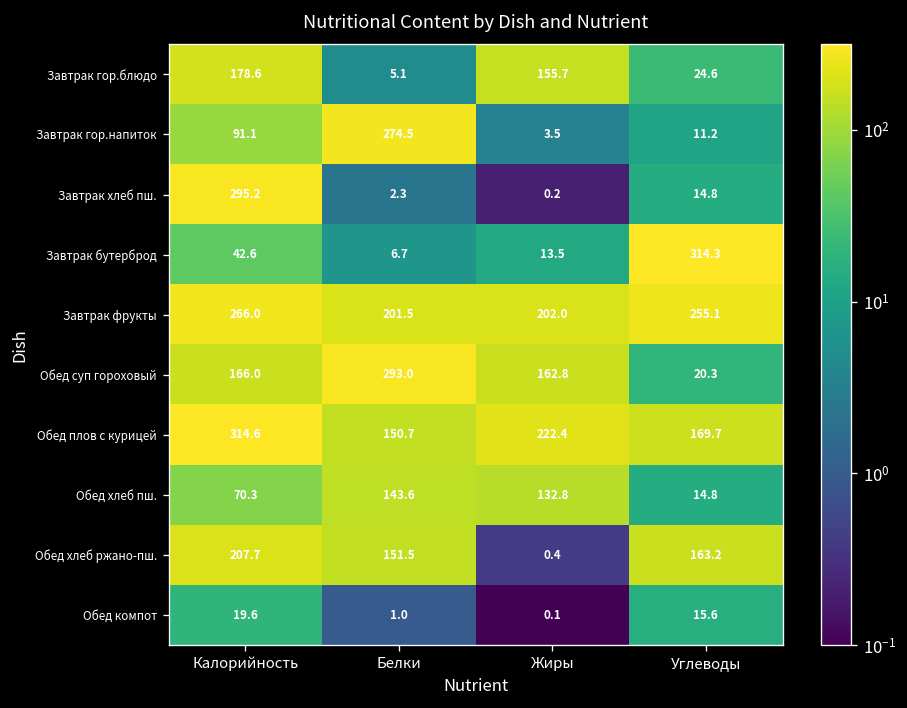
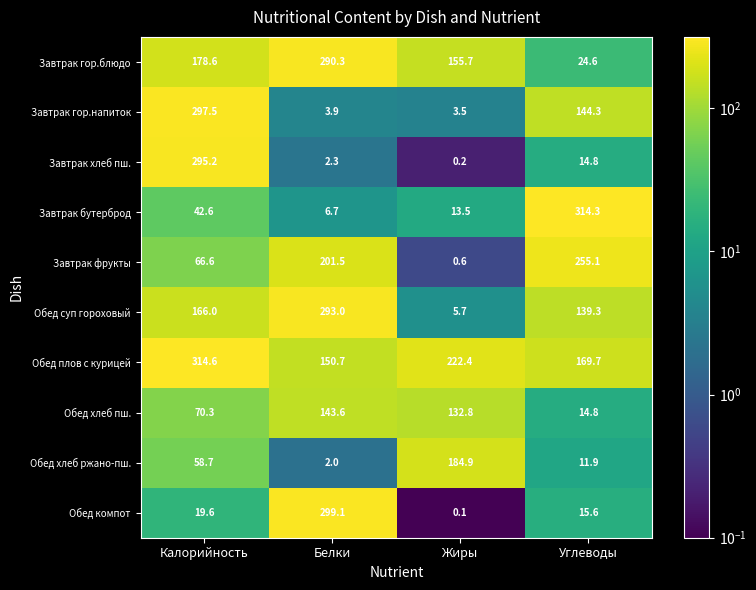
Завтрак гор.блюдо, Белки: 5.1 -> 290.3
Завтрак гор.напиток, Калорийность: 91.1 -> 297.5
Завтрак гор.напиток, Белки: 274.5 -> 3.9
Завтрак гор.напиток, Углеводы: 11.2 -> 144.3
Завтрак фрукты, Калорийность: 266.0 -> 66.6
Завтрак фрукты, Жиры: 202.0 -> 0.6
Обед суп гороховый, Жиры: 162.8 -> 5.7
Обед суп гороховый, Углеводы: 20.3 -> 139.3
Обед хлеб ржано-пш., Калорийность: 207.7 -> 58.7
Обед хлеб ржано-пш., Белки: 151.5 -> 2.0
Обед хлеб ржано-пш., Жиры: 0.4 -> 184.9
Обед хлеб ржано-пш., Углеводы: 163.2 -> 11.9
Обед компот, Белки: 1.0 -> 299.1
